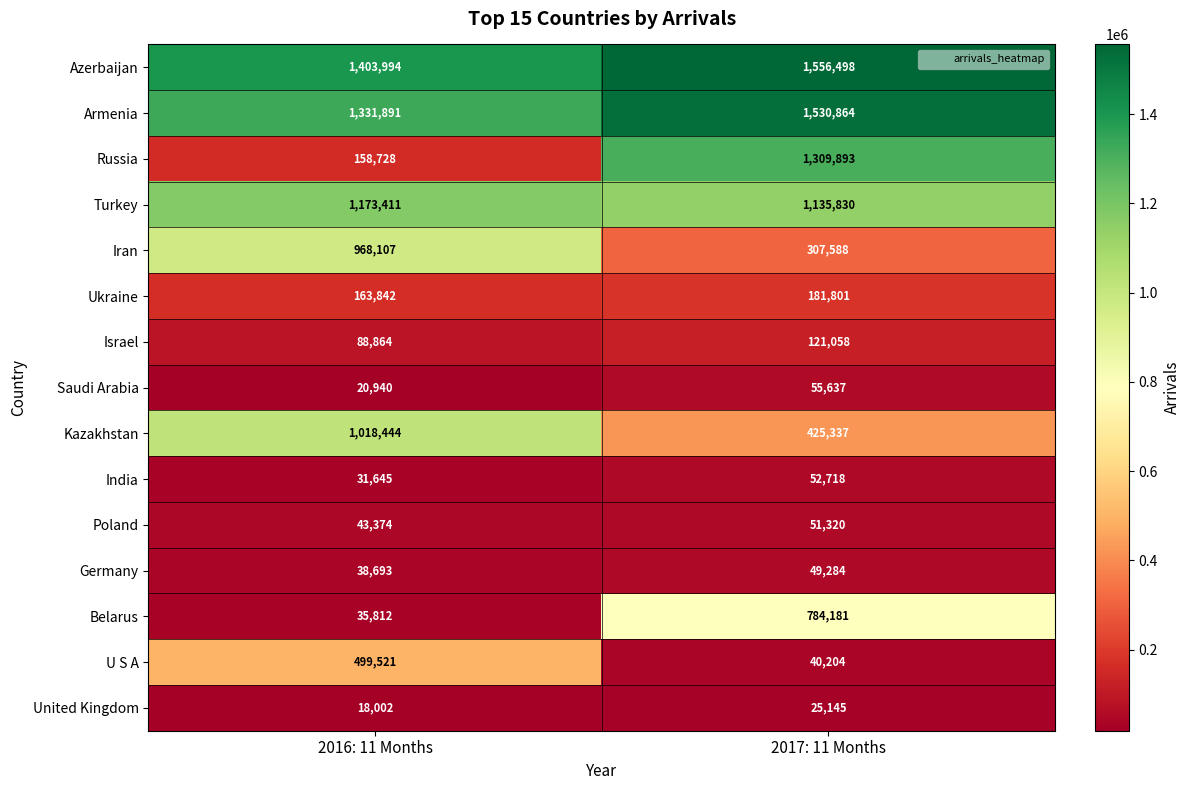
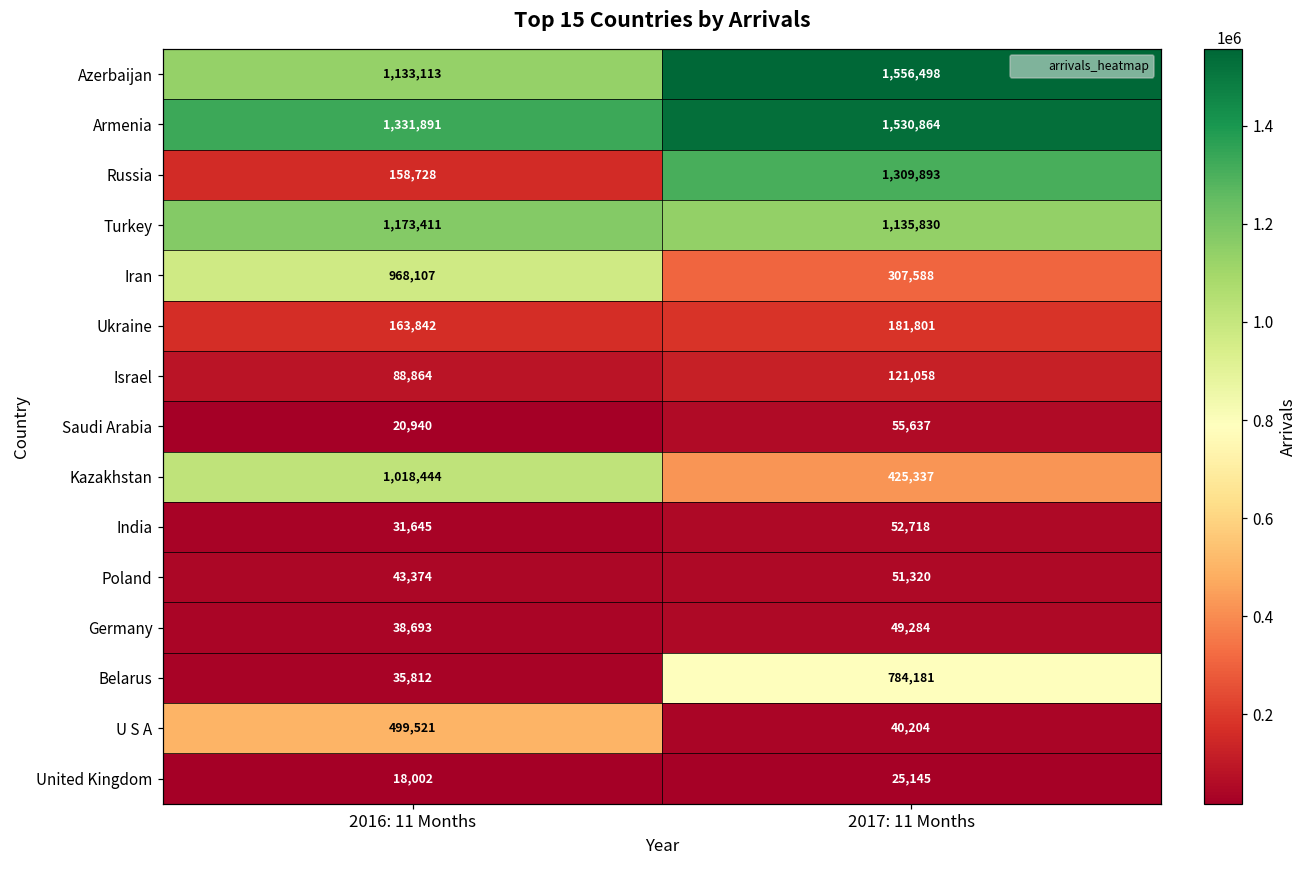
Azerbaijan, 2016: 11 Months: 1,403,994 -> 1,133,113
